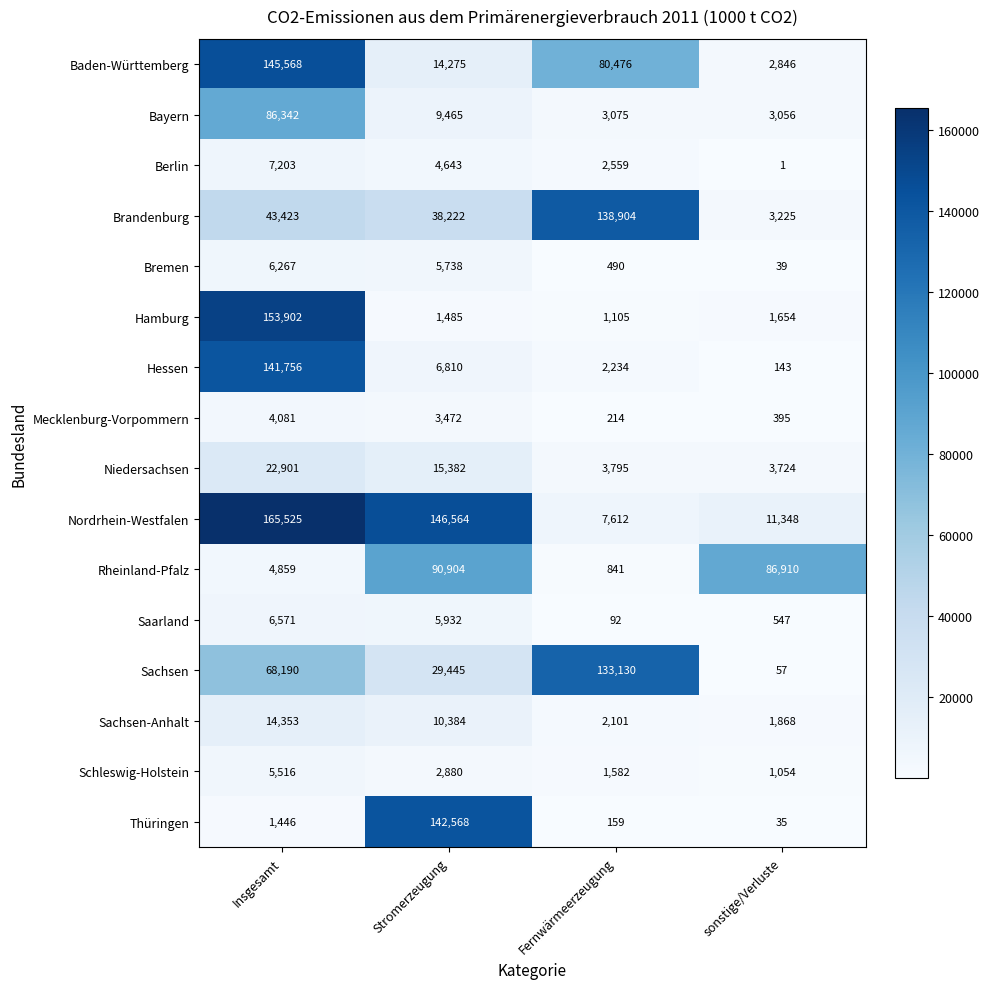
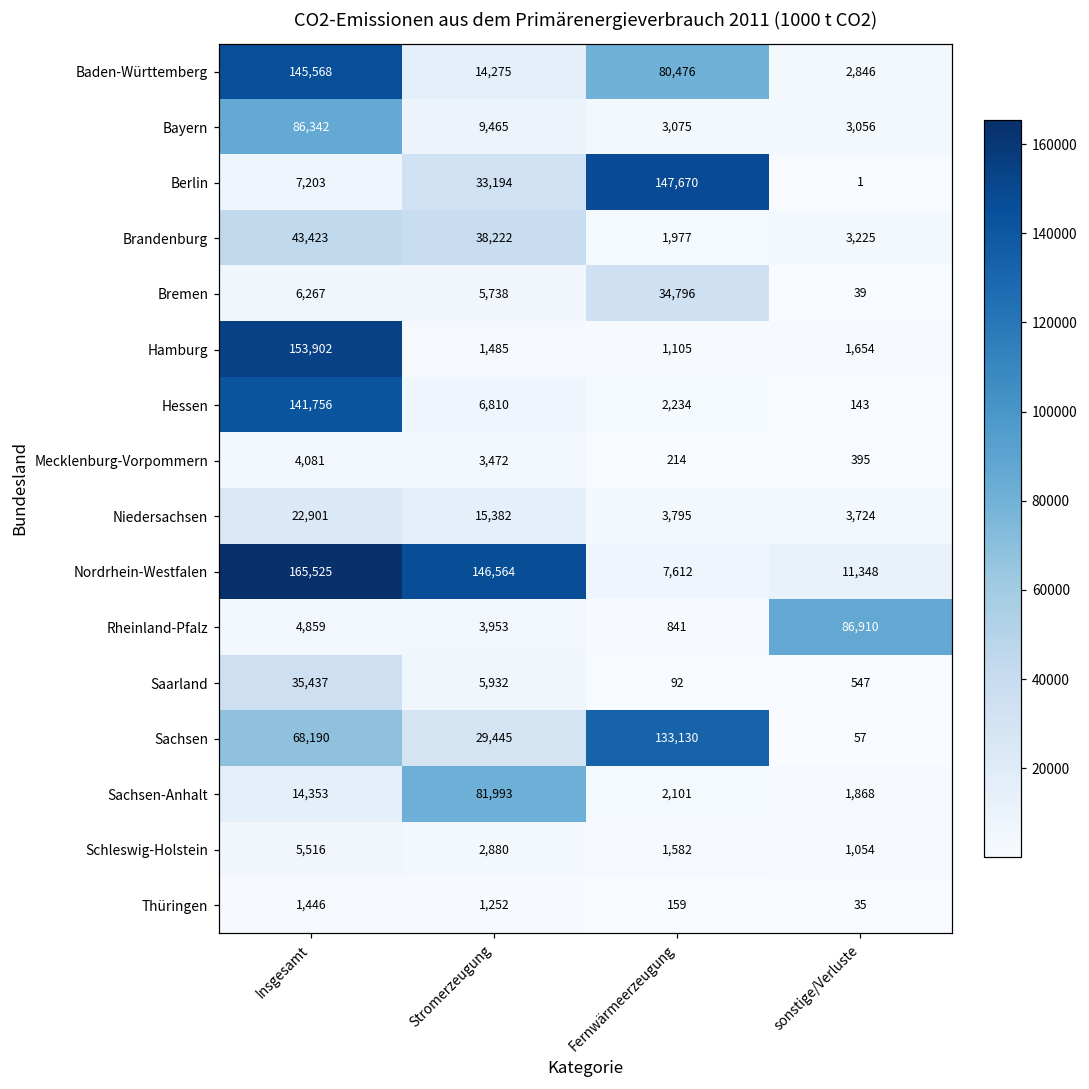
Berlin, Stromerzeugung: 4,643 -> 33,194
Berlin, Fernwärmeerzeugung: 2,559 -> 147,670
Brandenburg, Fernwärmeerzeugung: 138,904 -> 1,977
Bremen, Fernwärmeerzeugung: 490 -> 34,796
Rheinland-Pfalz, Stromerzeugung: 90,904 -> 3,953
Saarland, Insgesamt: 6,571 -> 35,437
Sachsen-Anhalt, Stromerzeugung: 10,384 -> 81,993
Thüringen, Stromerzeugung: 142,568 -> 1,252
